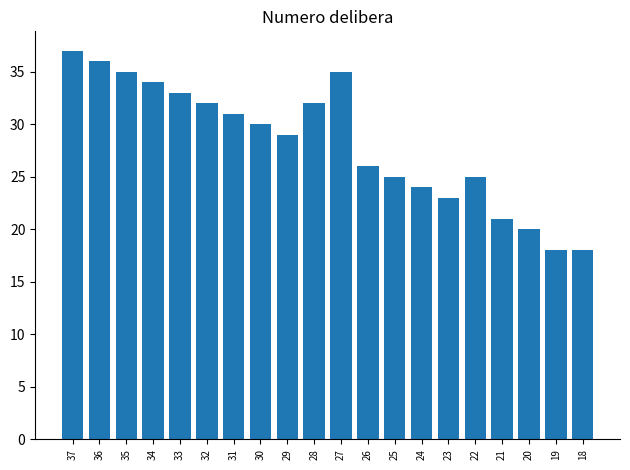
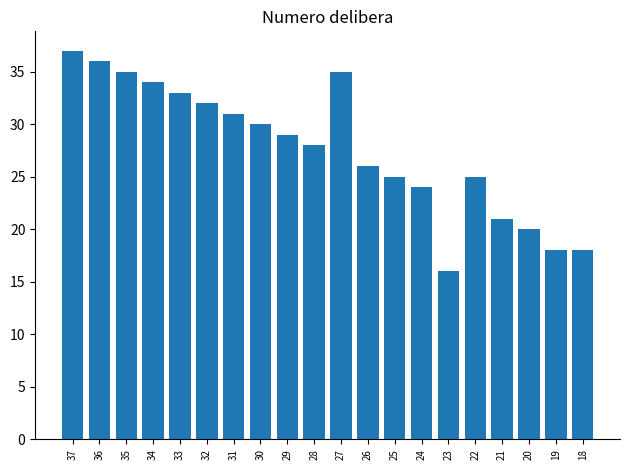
28: 32 -> 28
23: 23 -> 16
